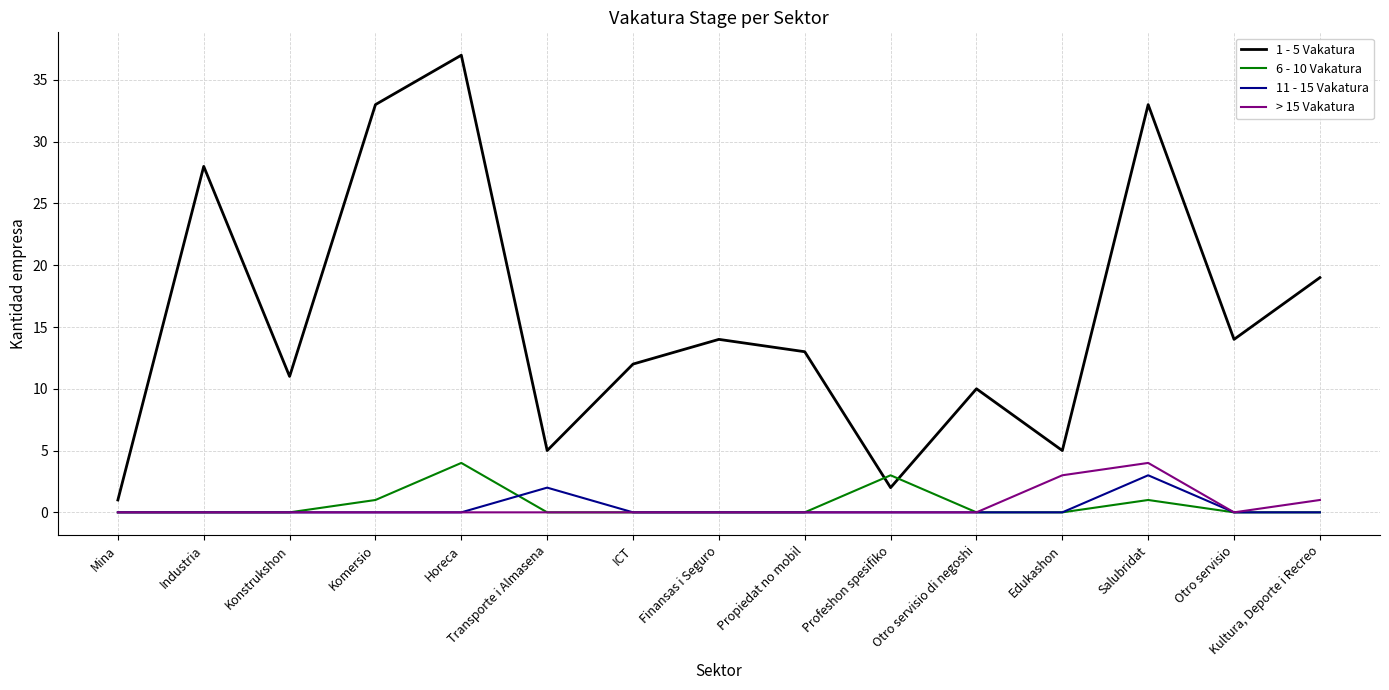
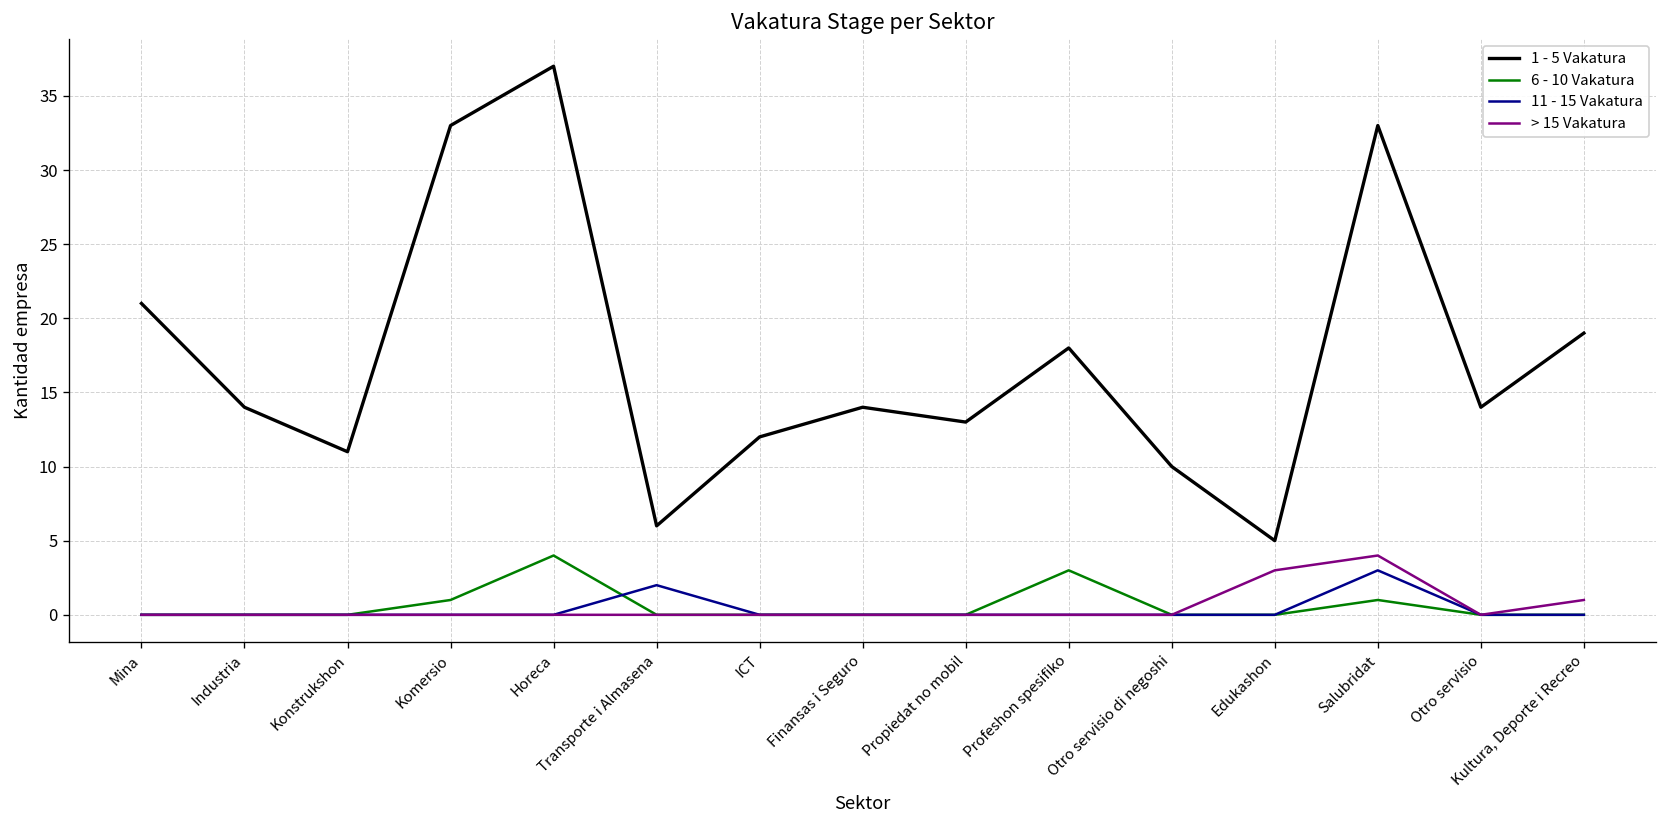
1 - 5 Vakatura, Mina: 1 -> 21
1 - 5 Vakatura, Industria: 28 -> 14
1 - 5 Vakatura, Transporte i Almasena: 5 -> 6
1 - 5 Vakatura, Profeshon spesifiko: 2 -> 18
